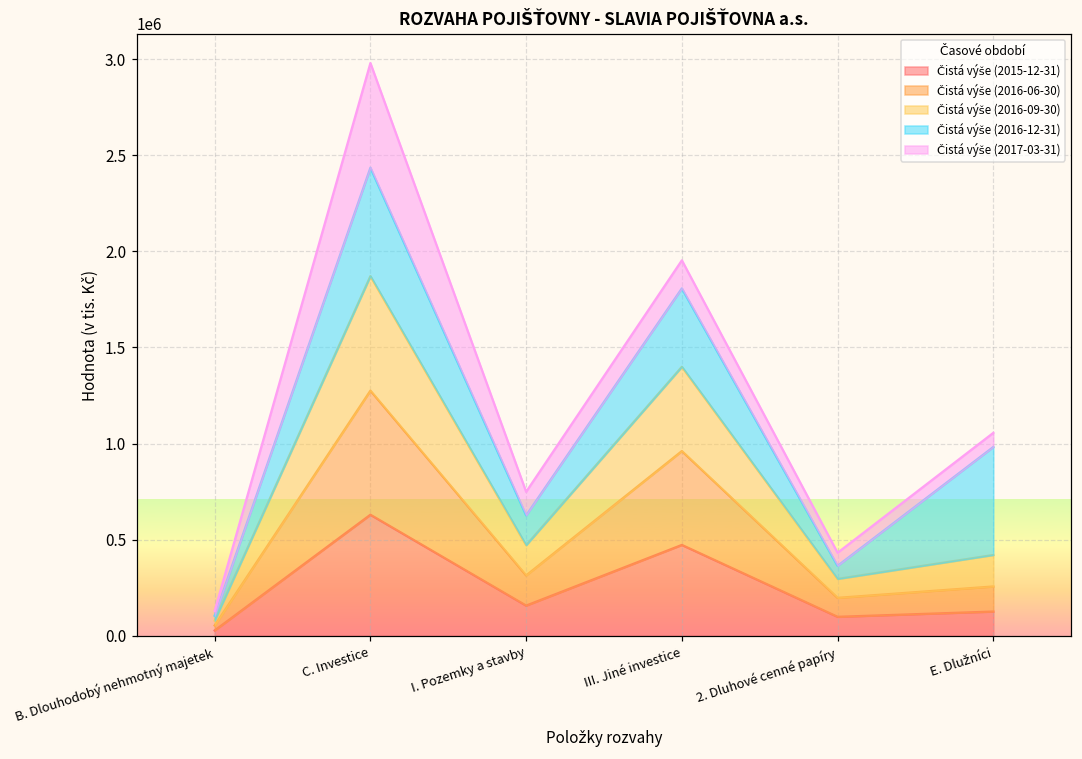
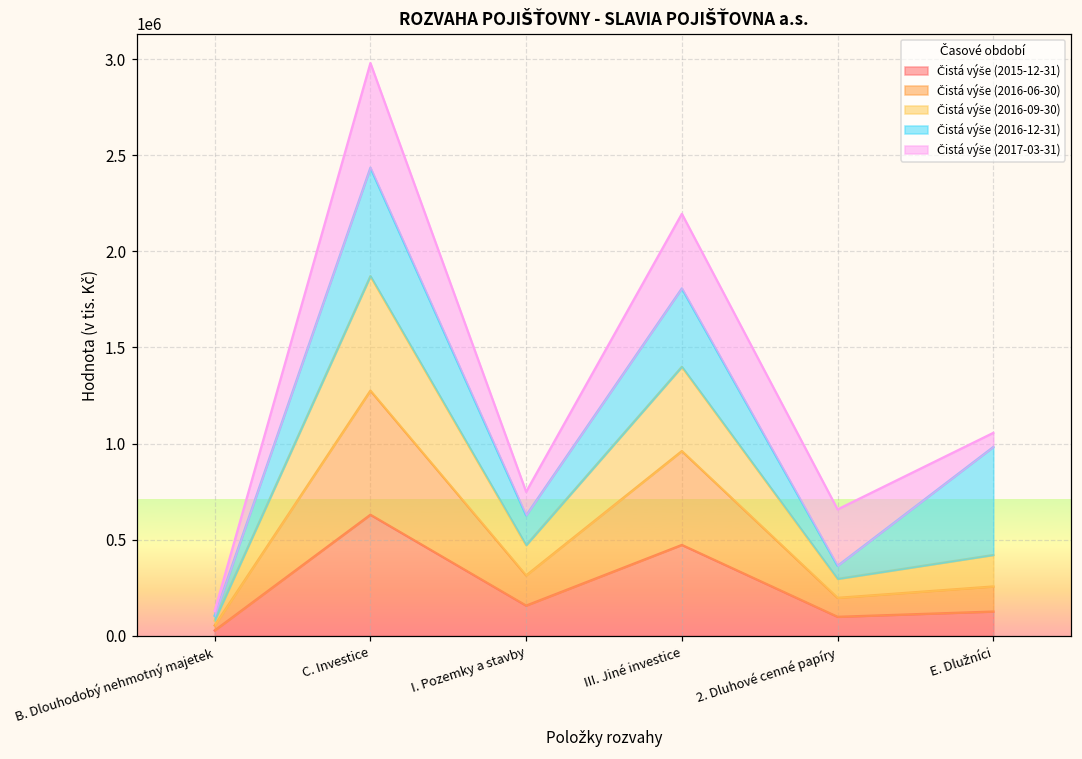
Čistá výše (2017-03-31), III. Jiné investice: 150000 -> 390000
Čistá výše (2017-03-31), 2. Dluhové cenné papíry: 70000 -> 290000
